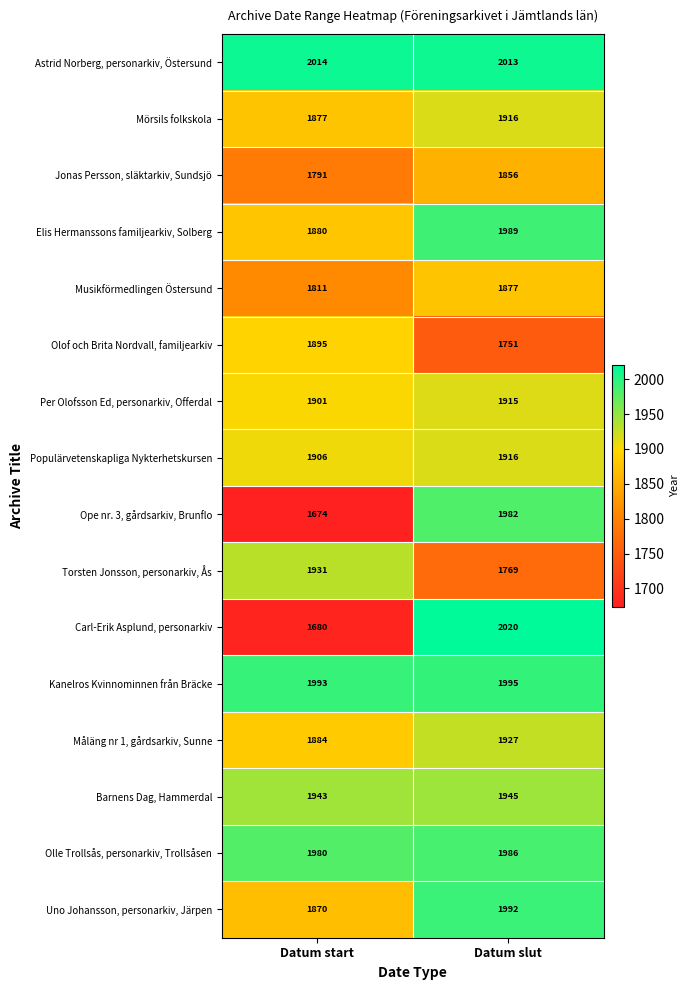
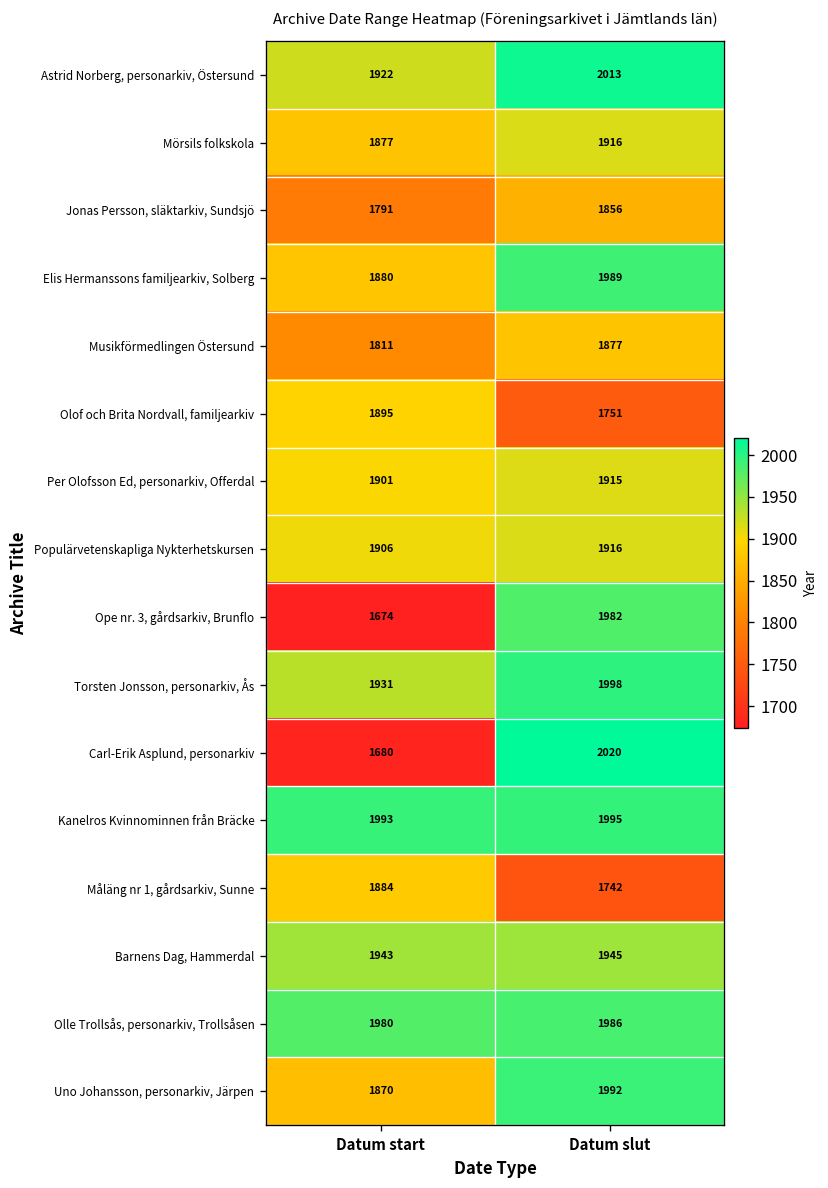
Astrid Norberg, personarkiv, Östersund, Datum start: 2014 -> 1922
Torsten Jonsson, personarkiv, Ås, Datum slut: 1769 -> 1998
Måläng nr 1, gårdsarkiv, Sunne, Datum slut: 1927 -> 1742
